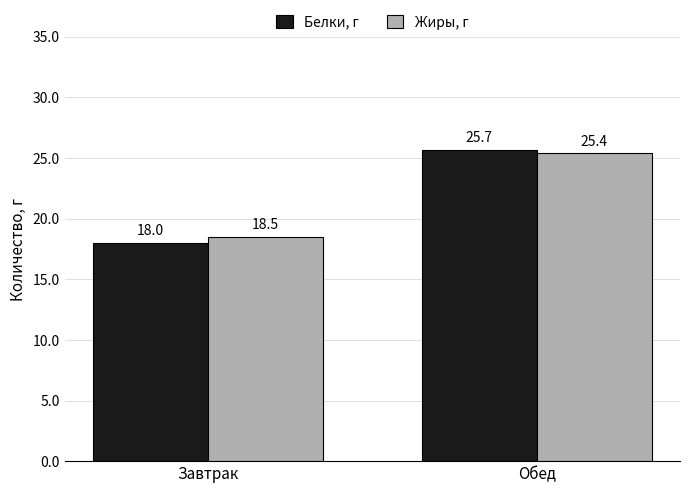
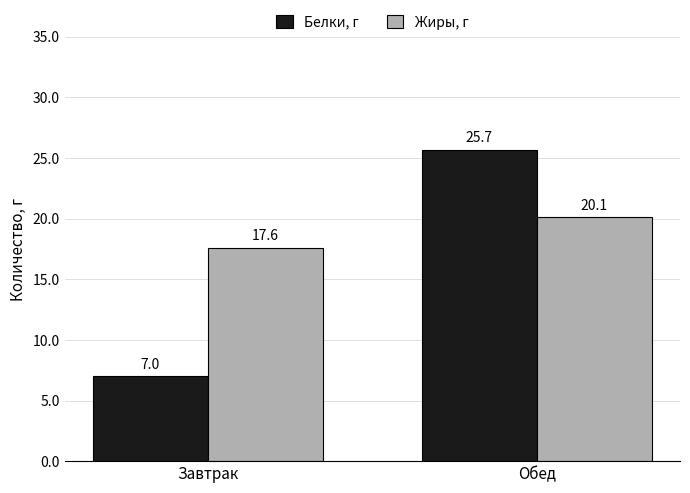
Белки, г, Завтрак: 18.0 -> 7.0
Жиры, г, Завтрак: 18.5 -> 17.6
Жиры, г, Обед: 25.4 -> 20.1
